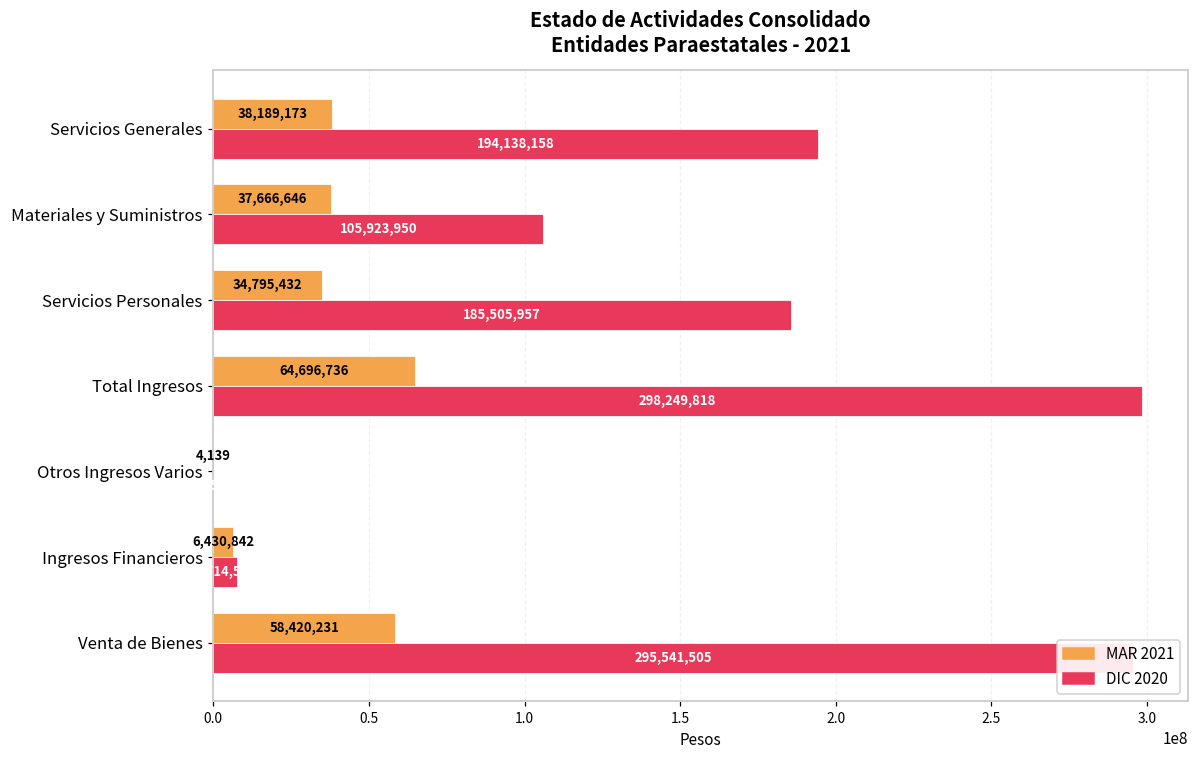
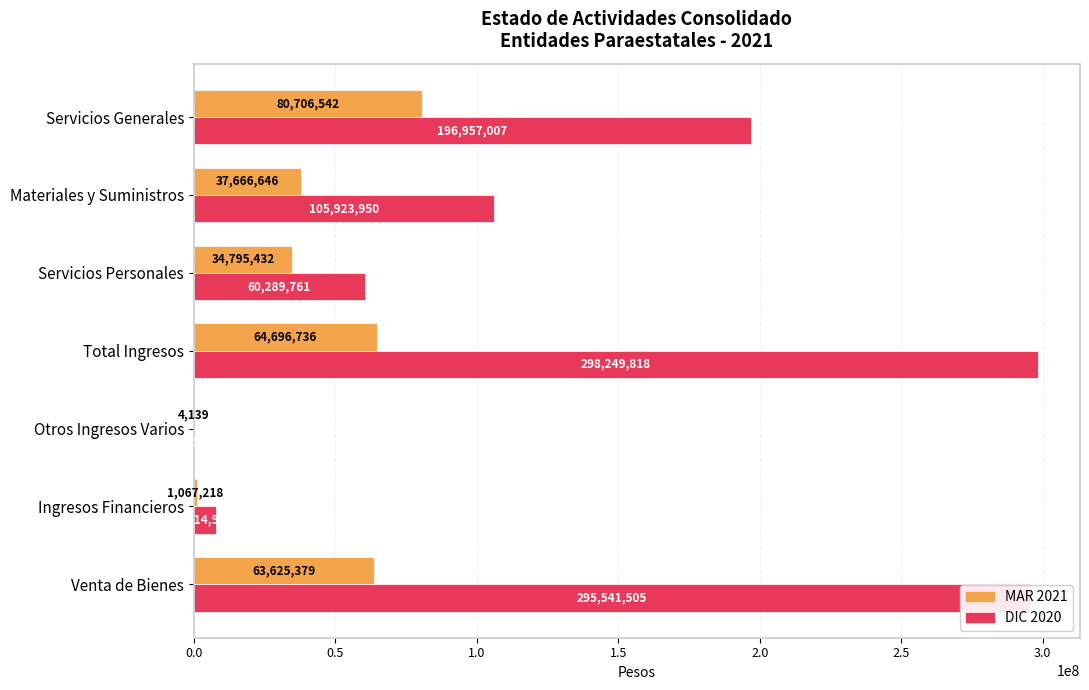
MAR 2021, Servicios Generales: 38,189,173 -> 80,706,542
DIC 2020, Servicios Generales: 194,138,158 -> 196,957,007
DIC 2020, Servicios Personales: 185,505,957 -> 60,289,761
MAR 2021, Ingresos Financieros: 6,430,842 -> 1,067,218
MAR 2021, Venta de Bienes: 58,420,231 -> 63,625,379
